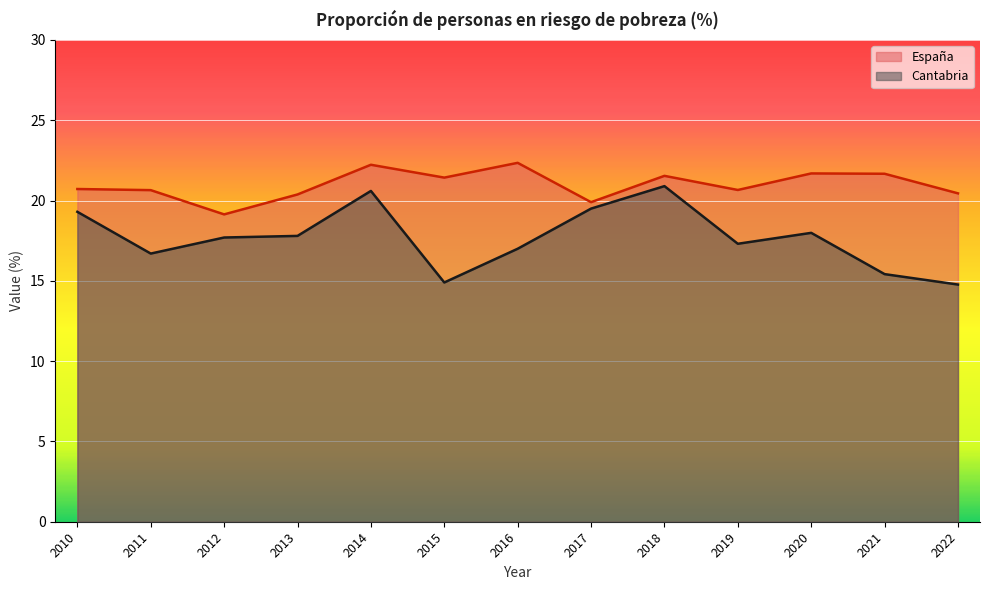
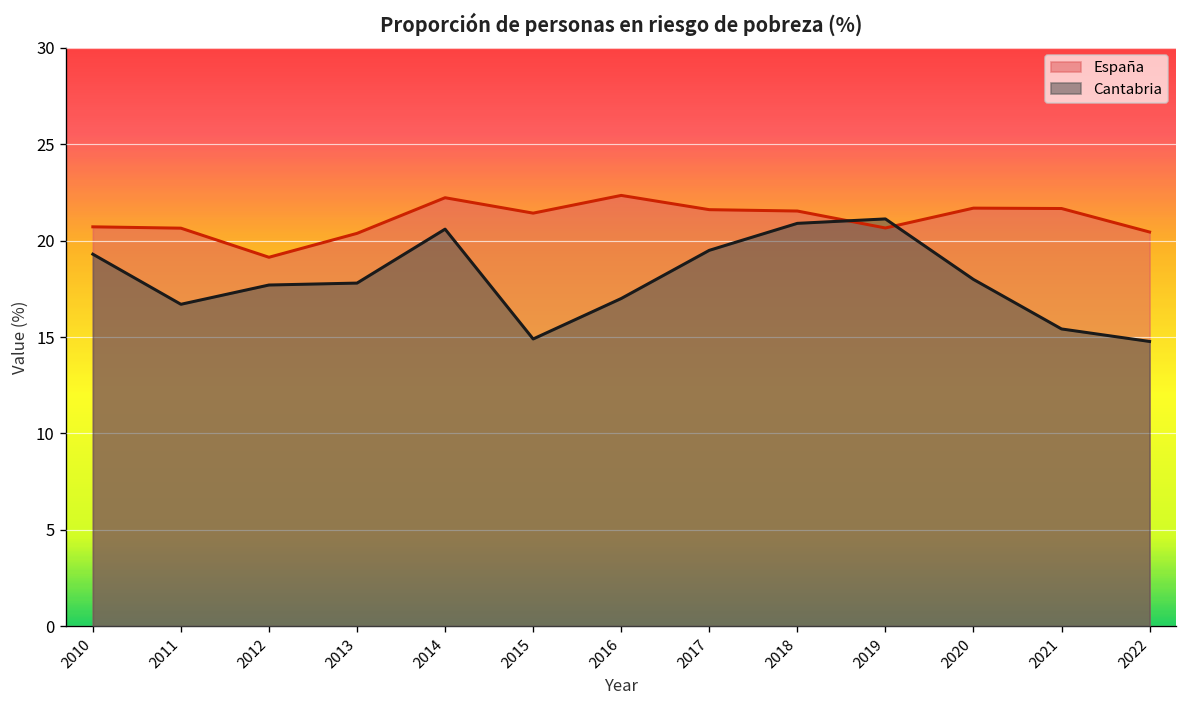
España, 2017: 19.9 -> 21.6
Cantabria, 2019: 17.3 -> 21.1
